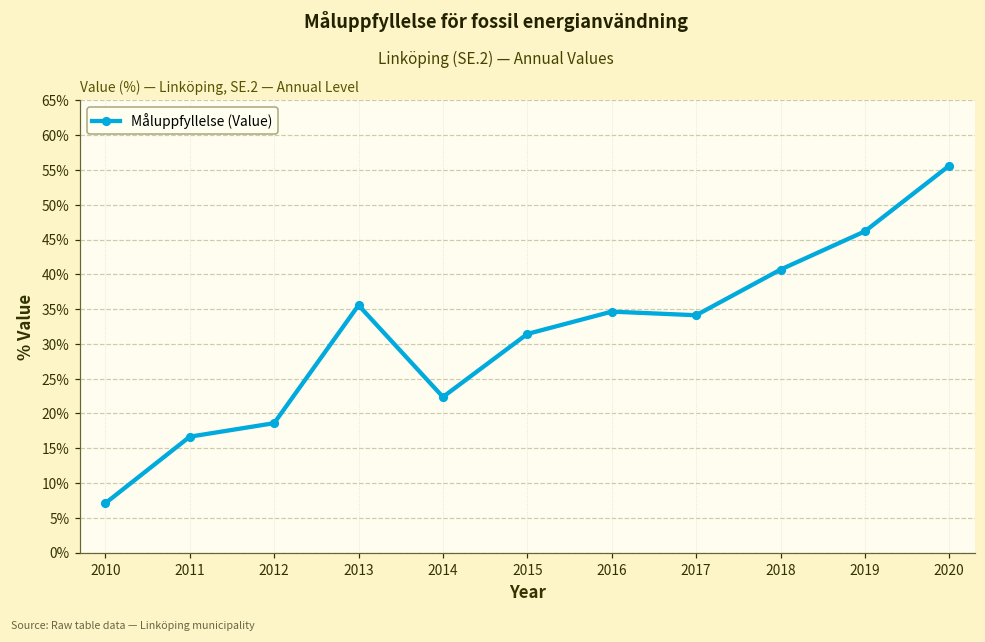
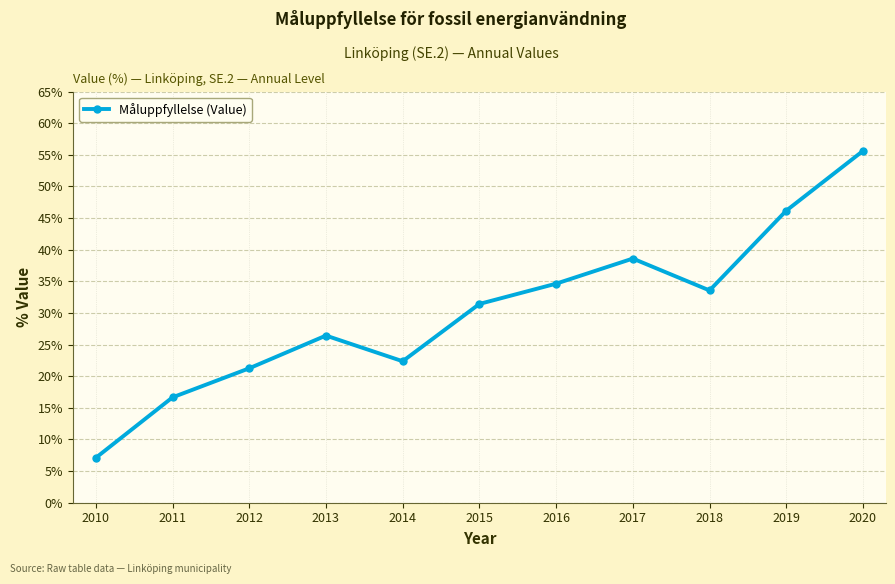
2012: 19% -> 21%
2013: 36% -> 26%
2017: 34% -> 39%
2018: 41% -> 34%
